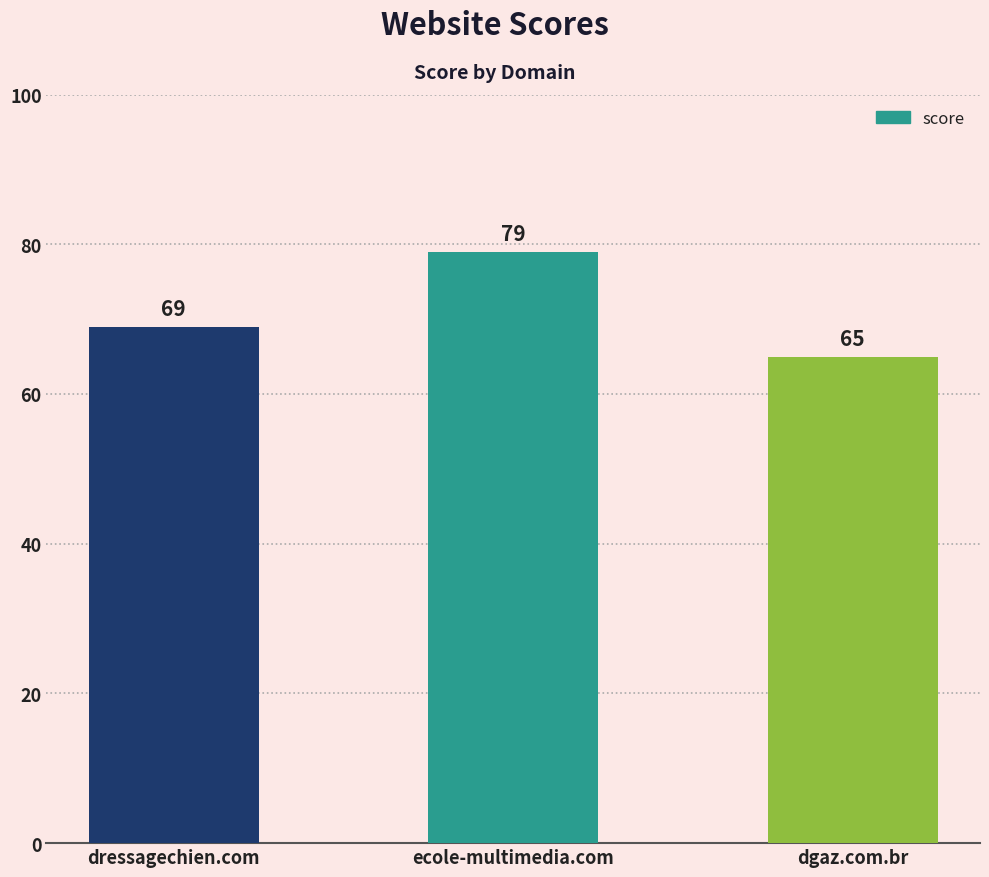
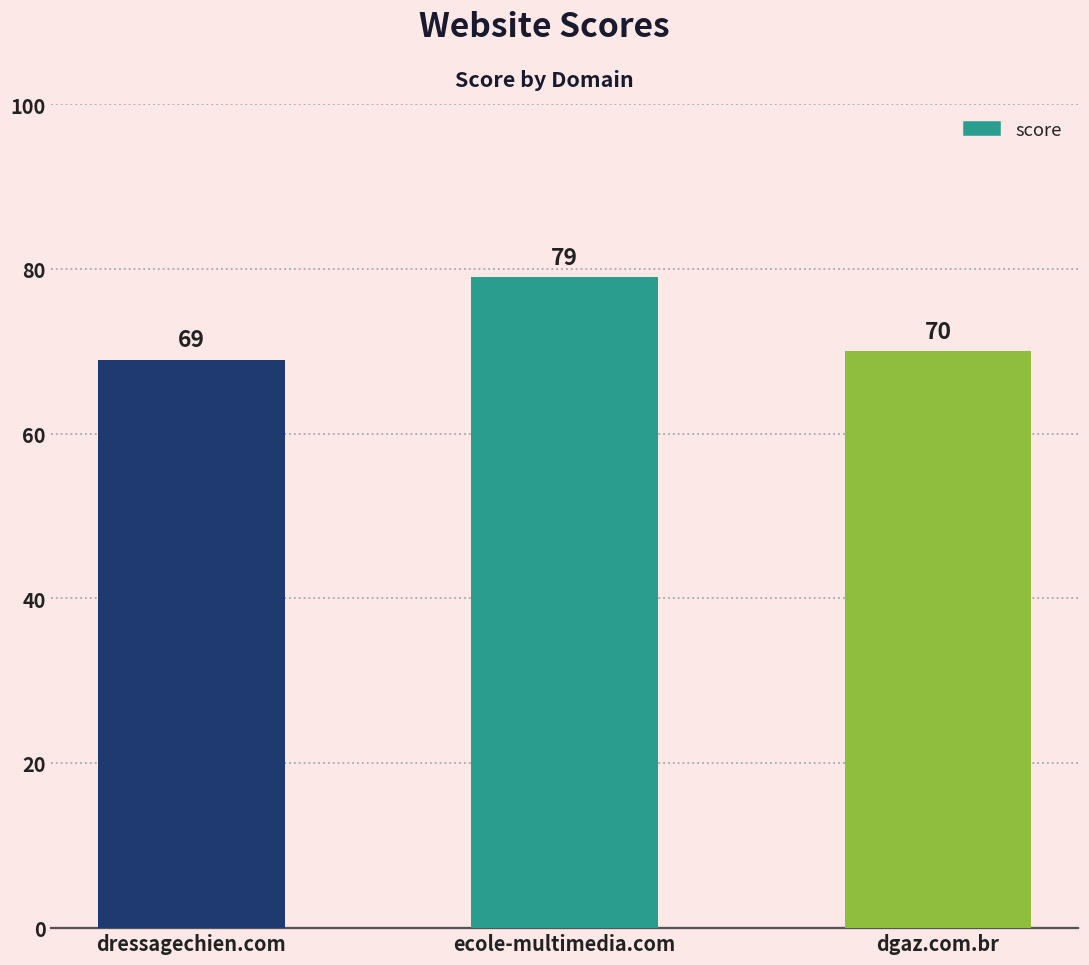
dgaz.com.br: 65 -> 70
